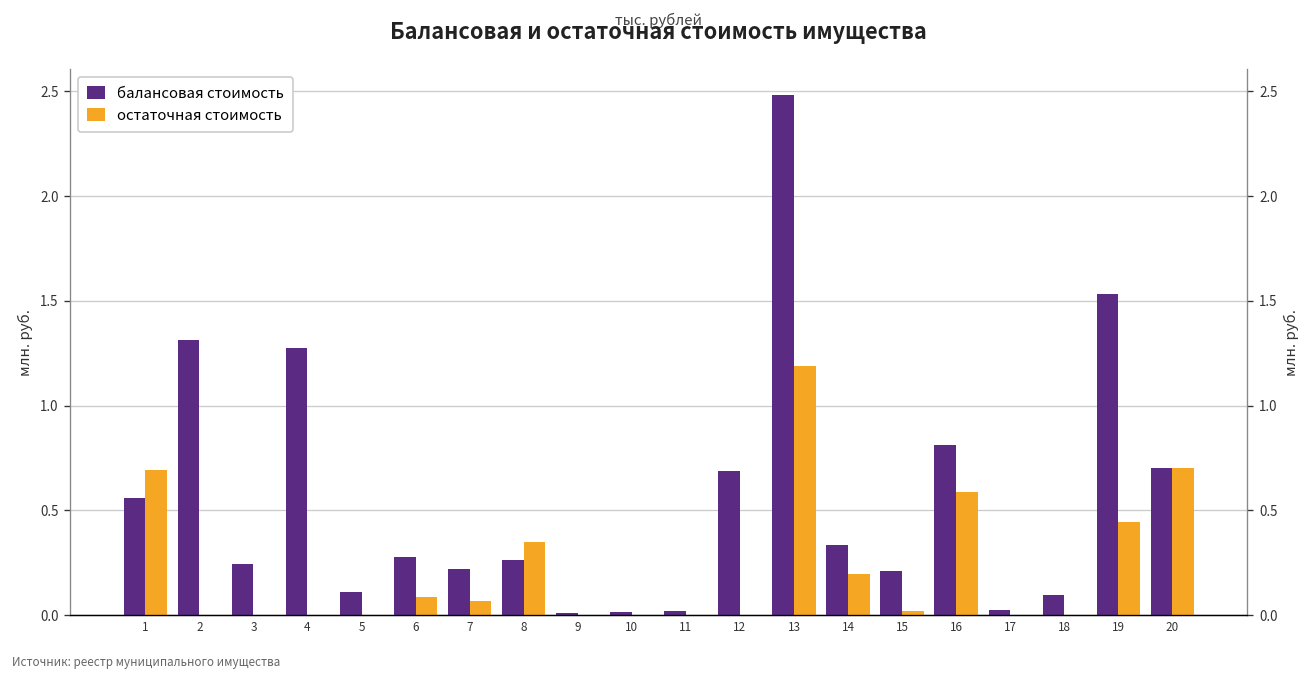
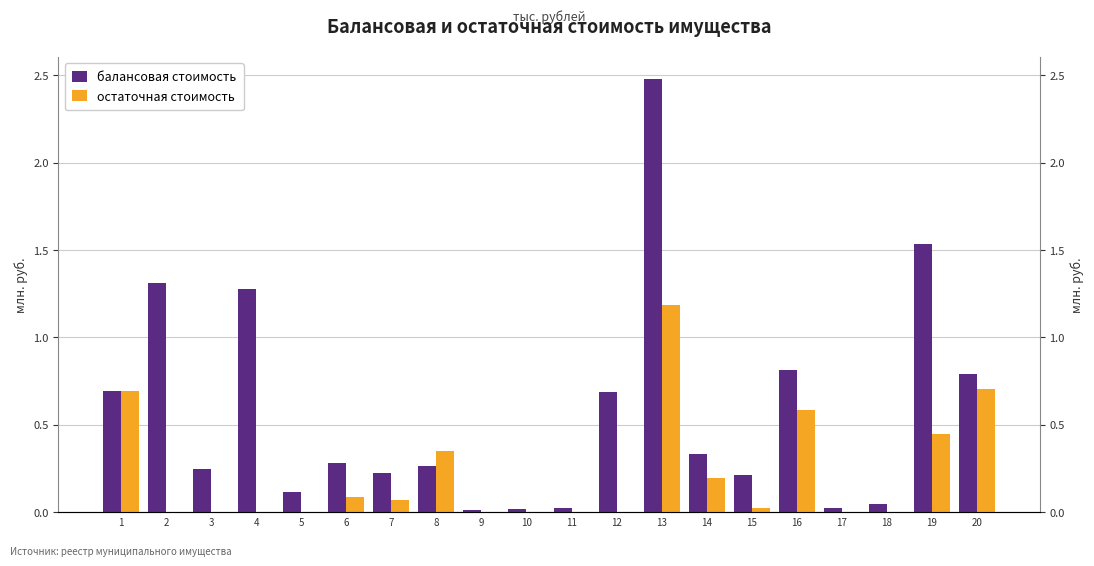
балансовая стоимость, 1: 0.56 -> 0.69
балансовая стоимость, 18: 0.10 -> 0.05
балансовая стоимость, 20: 0.70 -> 0.79
